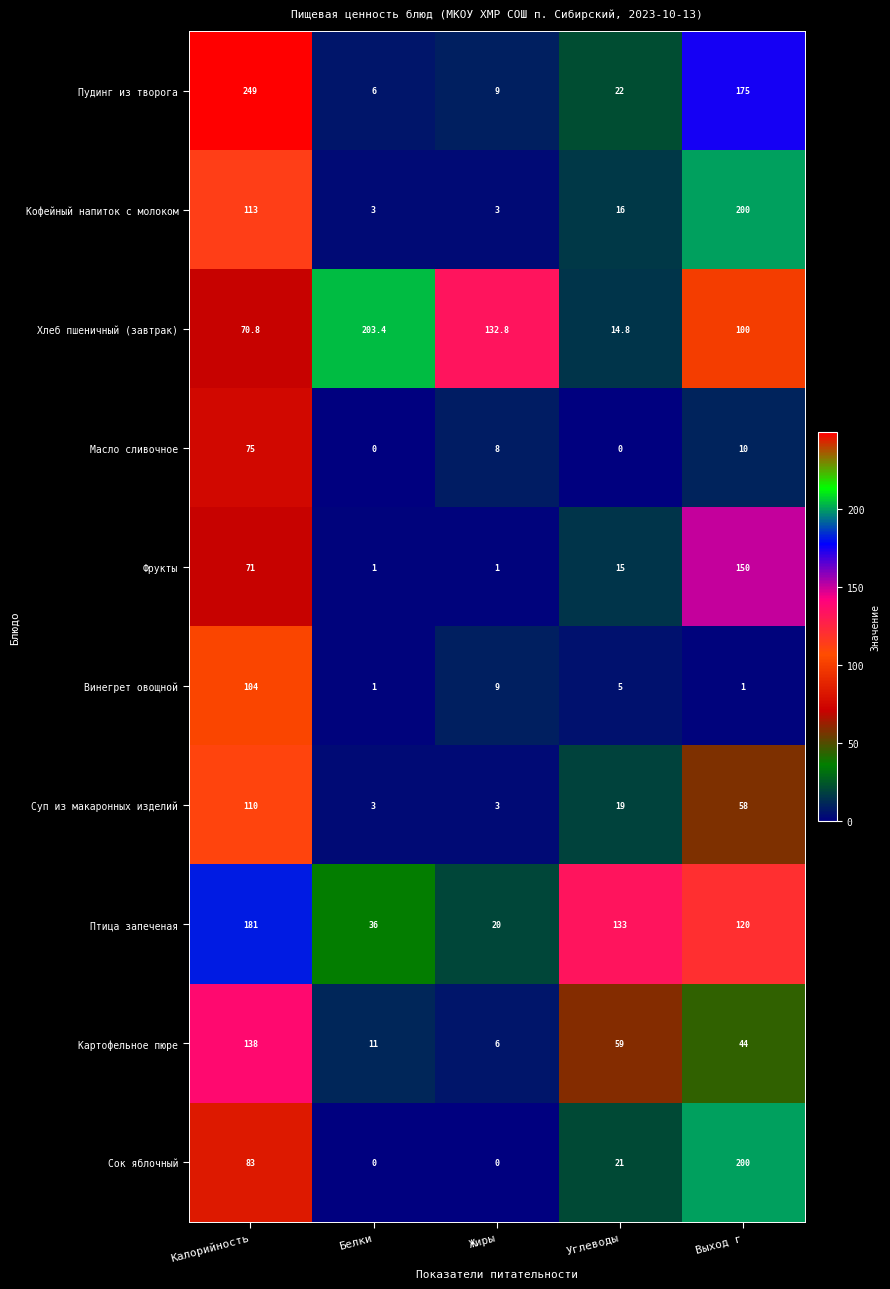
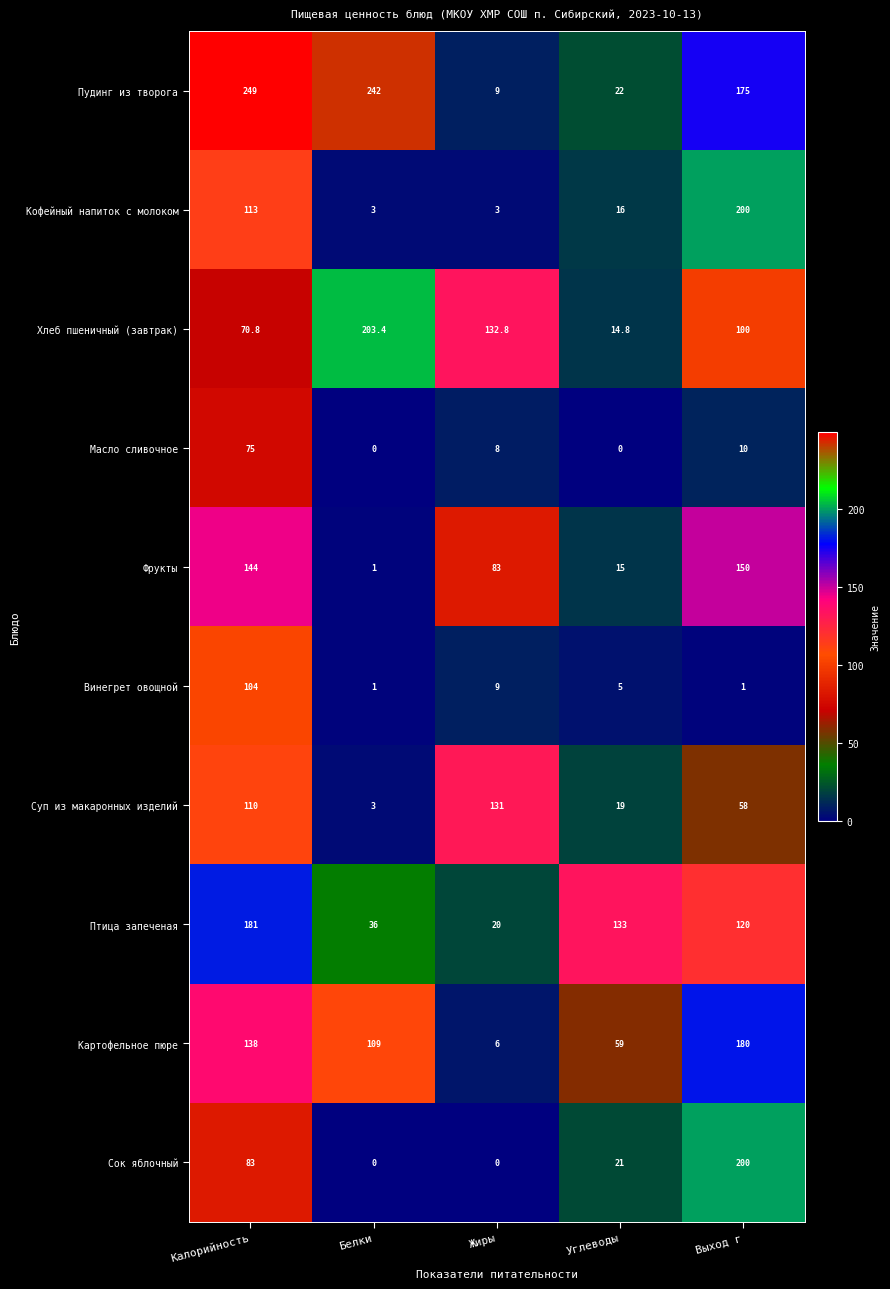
Пудинг из творога, Белки: 6 -> 242
Фрукты, Калорийность: 71 -> 144
Фрукты, Жиры: 1 -> 83
Суп из макаронных изделий, Жиры: 3 -> 131
Картофельное пюре, Белки: 11 -> 109
Картофельное пюре, Выход г: 44 -> 180
